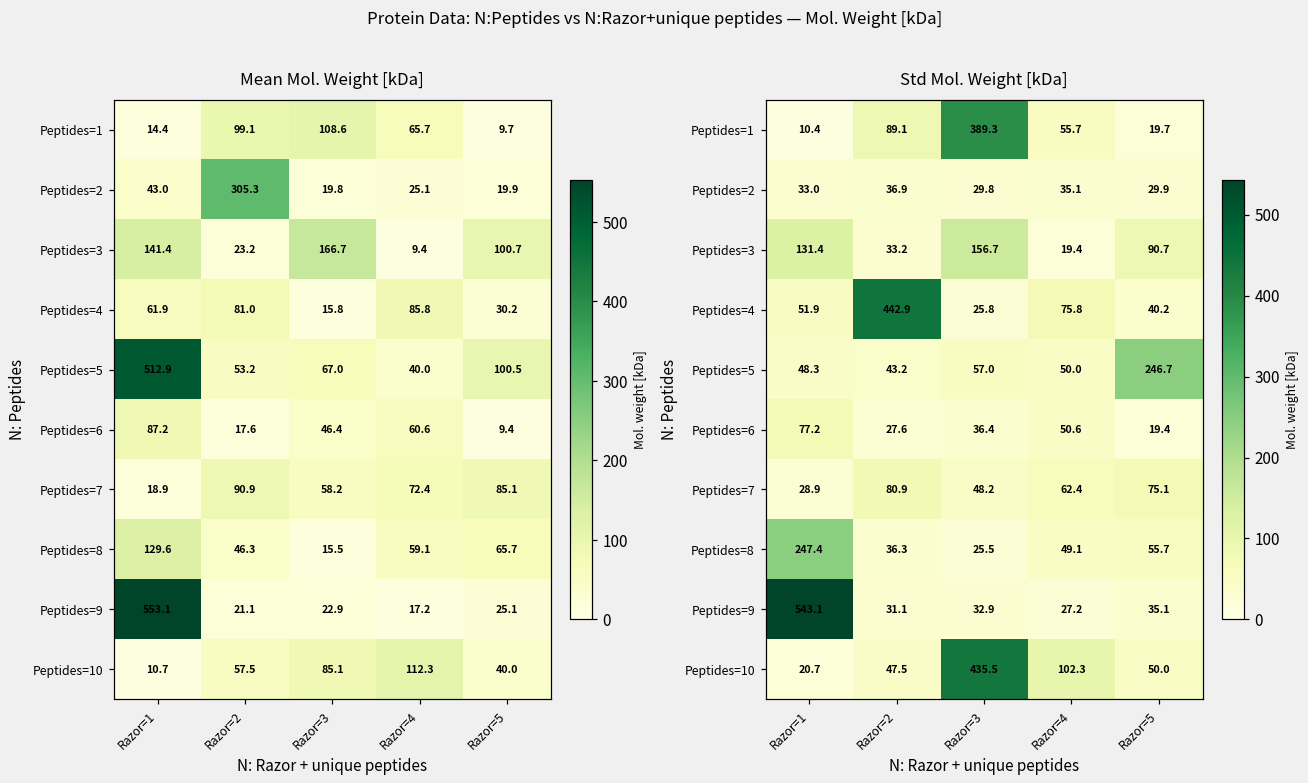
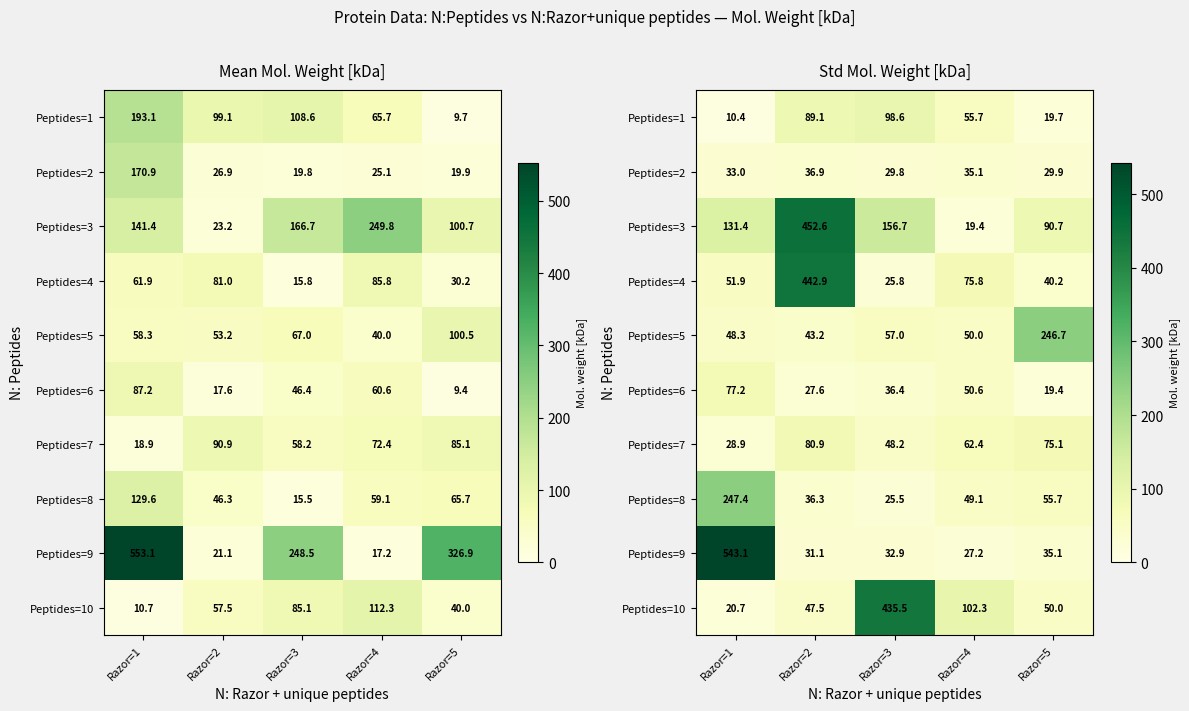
Mean Mol. Weight [kDa], Peptides=1, Razor=1: 14.4 -> 193.1
Mean Mol. Weight [kDa], Peptides=2, Razor=1: 43.0 -> 170.9
Mean Mol. Weight [kDa], Peptides=2, Razor=2: 305.3 -> 26.9
Mean Mol. Weight [kDa], Peptides=3, Razor=4: 9.4 -> 249.8
Mean Mol. Weight [kDa], Peptides=5, Razor=1: 512.9 -> 58.3
Mean Mol. Weight [kDa], Peptides=9, Razor=3: 22.9 -> 248.5
Mean Mol. Weight [kDa], Peptides=9, Razor=5: 25.1 -> 326.9
Std Mol. Weight [kDa], Peptides=1, Razor=3: 389.3 -> 98.6
Std Mol. Weight [kDa], Peptides=3, Razor=2: 33.2 -> 452.6
